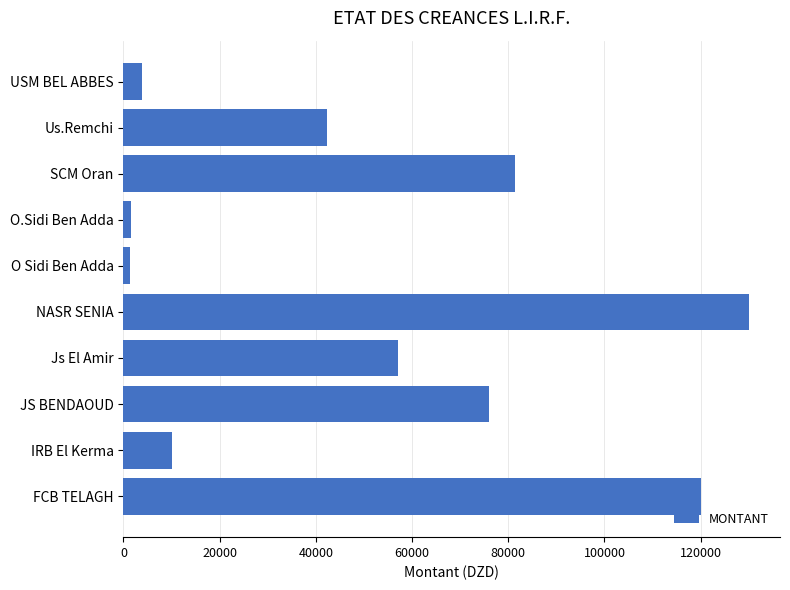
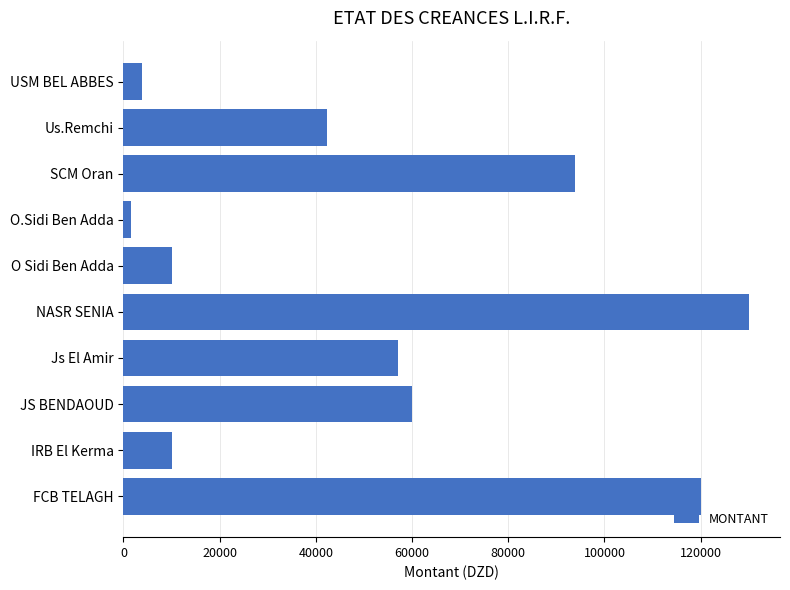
SCM Oran: 82000 -> 94000
O Sidi Ben Adda: 1000 -> 10000
JS BENDAOUD: 76000 -> 60000
